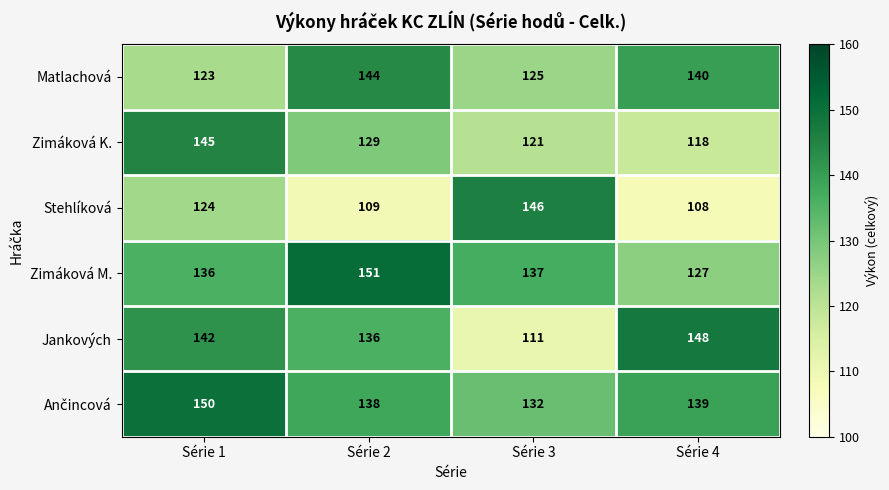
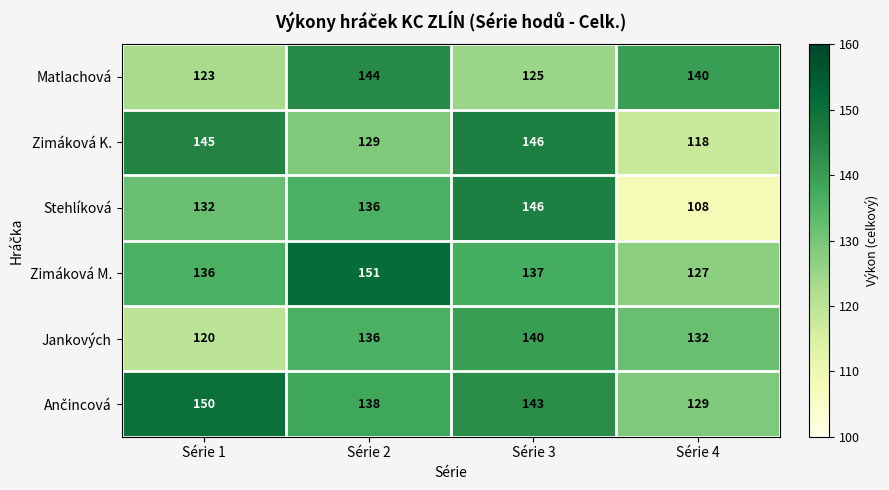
Zimáková K., Série 3: 121 -> 146
Stehlíková, Série 1: 124 -> 132
Stehlíková, Série 2: 109 -> 136
Jankových, Série 1: 142 -> 120
Jankových, Série 3: 111 -> 140
Jankových, Série 4: 148 -> 132
Ančincová, Série 3: 132 -> 143
Ančincová, Série 4: 139 -> 129
